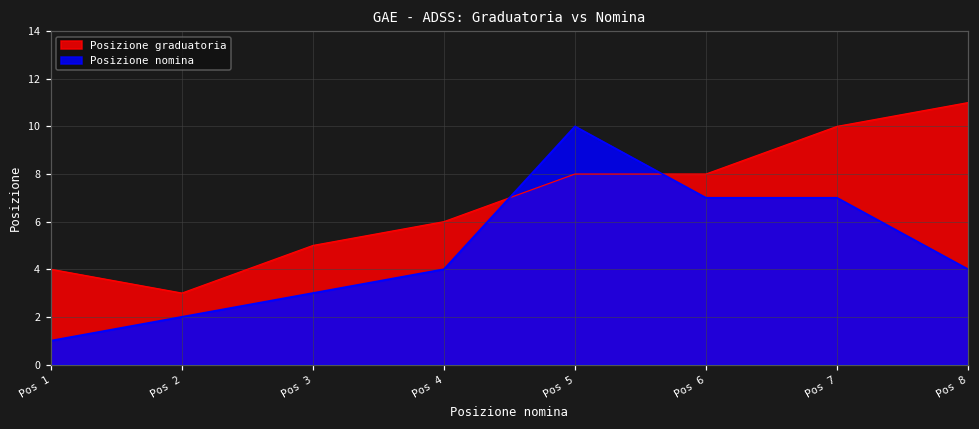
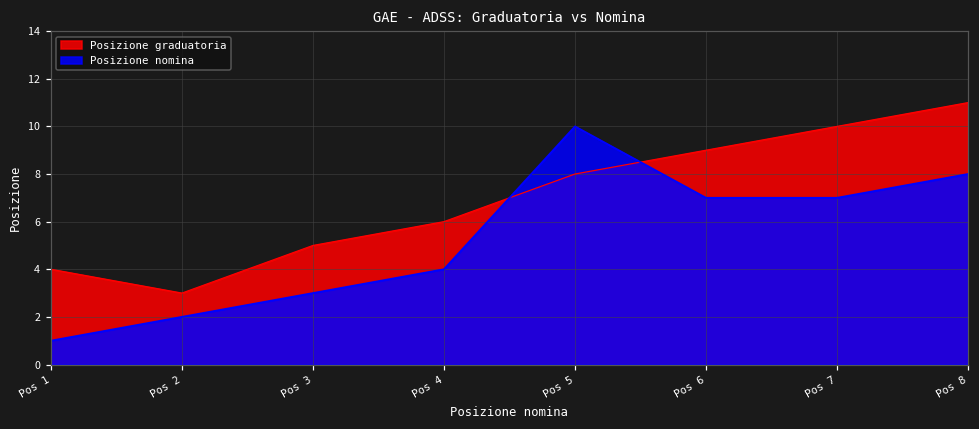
Posizione graduatoria, Pos 6: 8 -> 9
Posizione nomina, Pos 8: 4 -> 8
